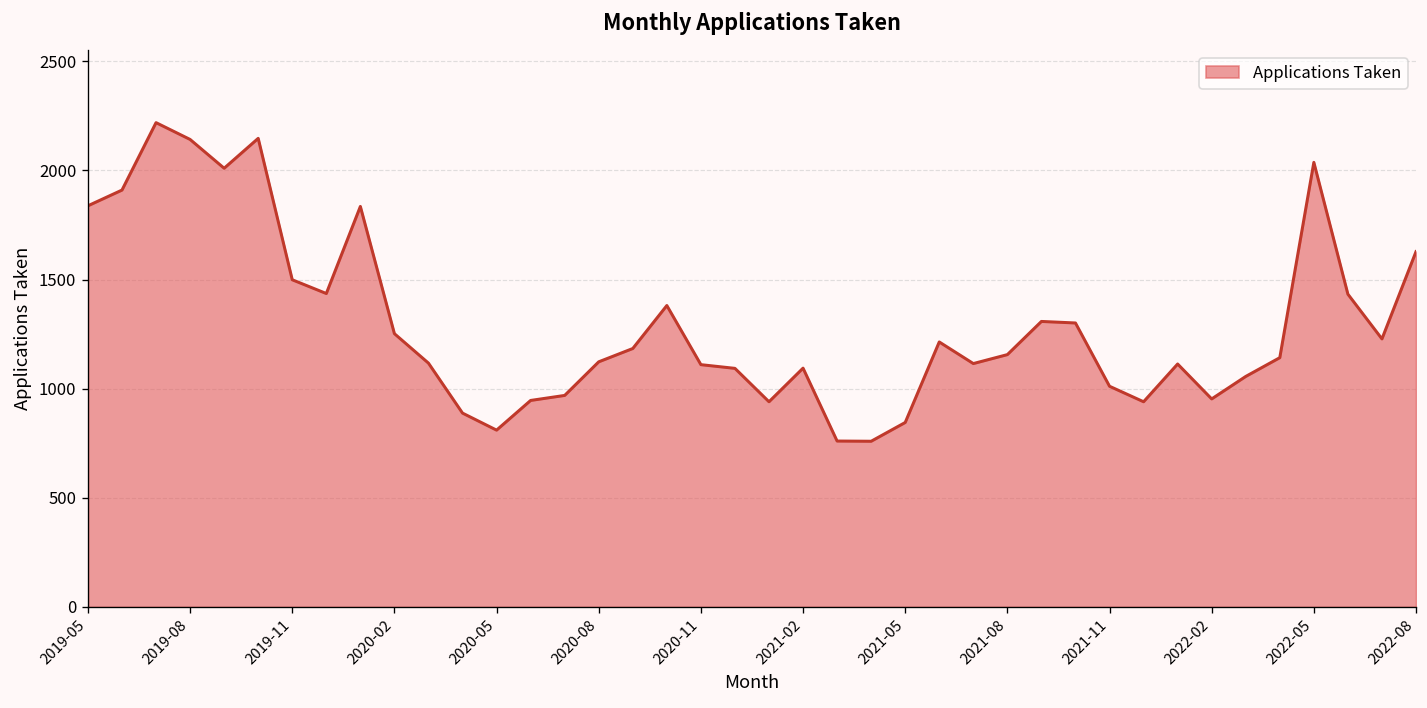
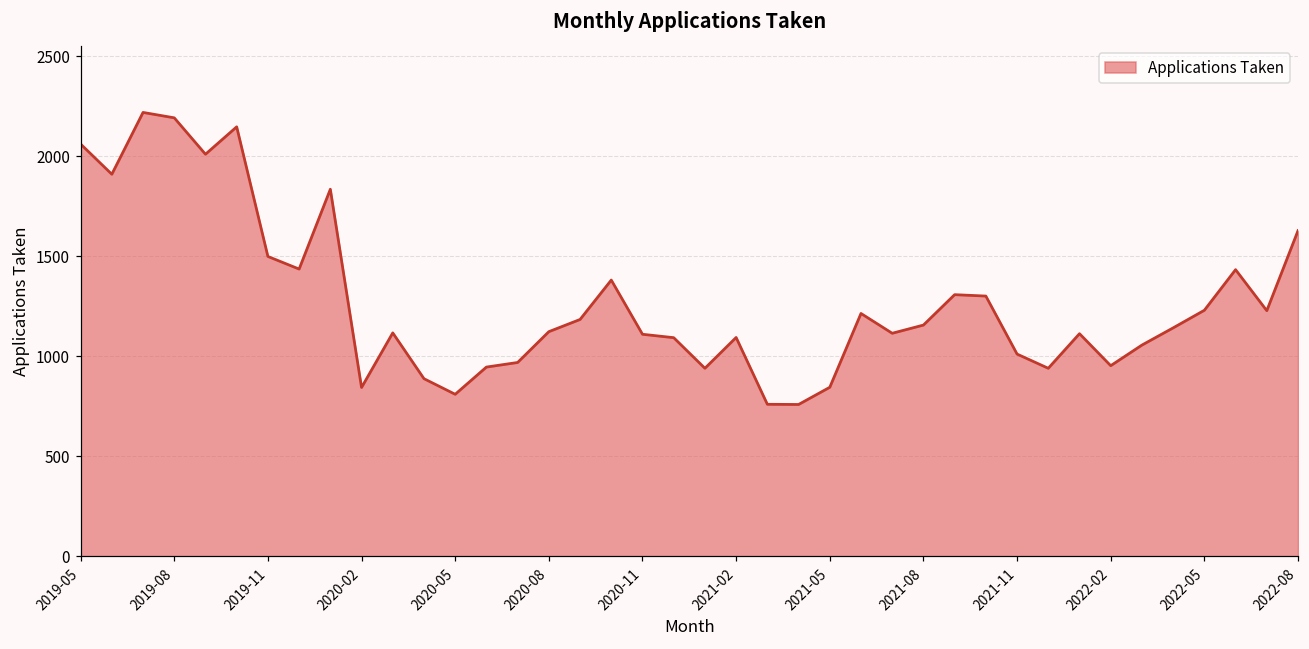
2019-05: 1840 -> 2060
2019-08: 2140 -> 2190
2020-02: 1250 -> 840
2022-05: 2040 -> 1230
